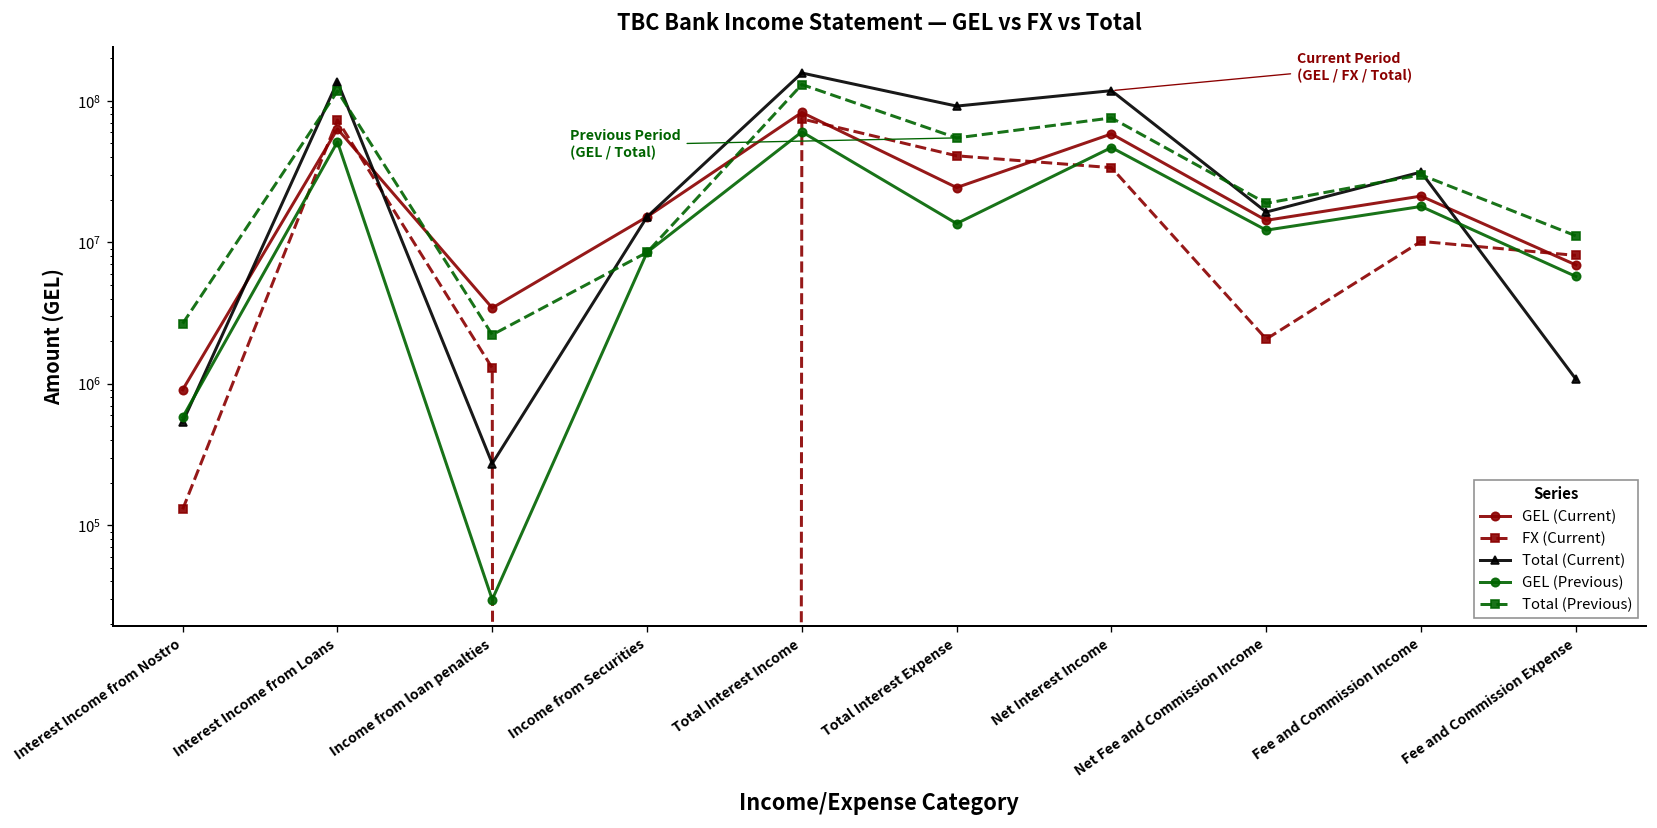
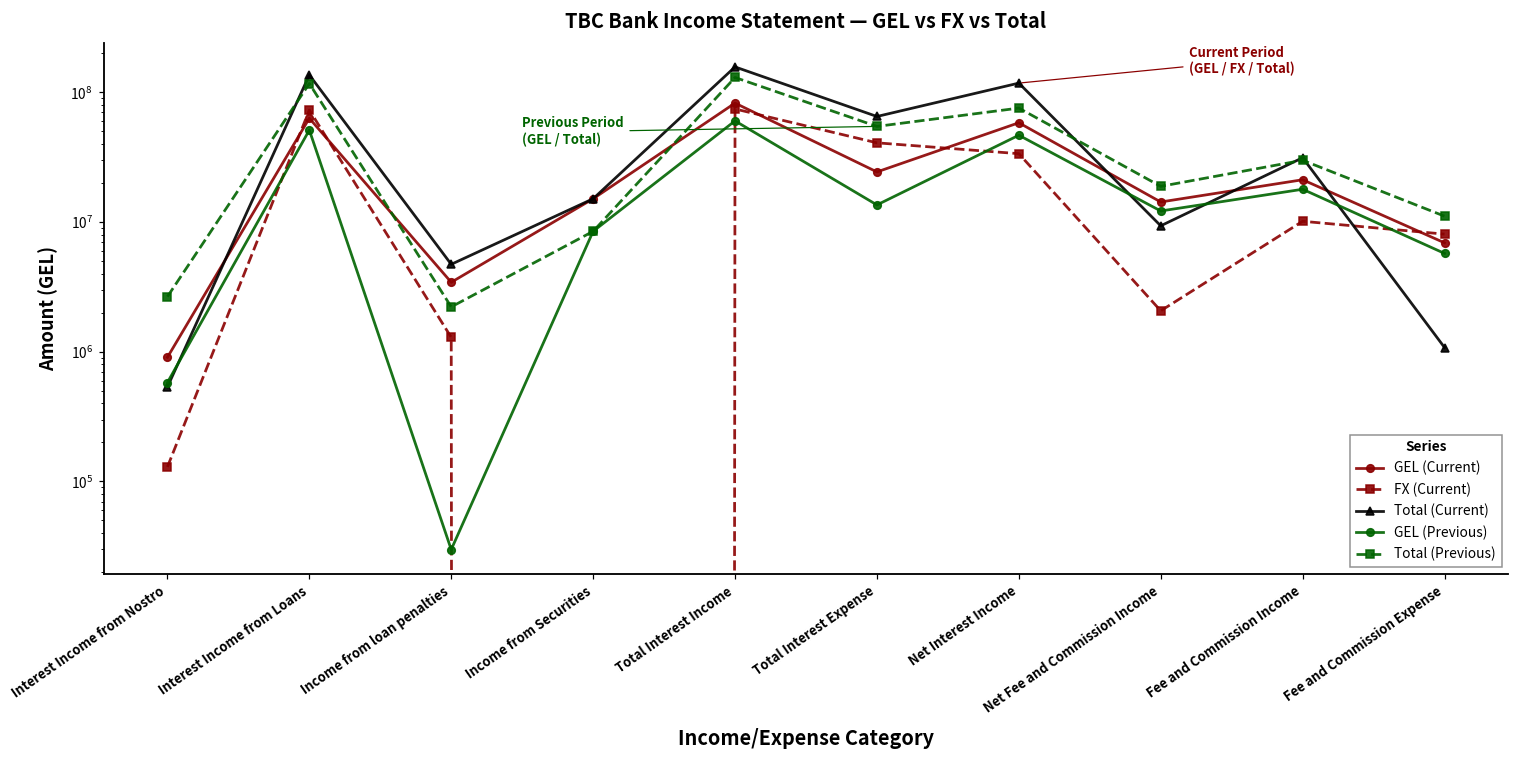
Total (Current), Income from loan penalties: 270000 -> 4700000
Total (Current), Total Interest Expense: 90000000 -> 70000000
Total (Current), Net Fee and Commission Income: 16000000 -> 9000000
